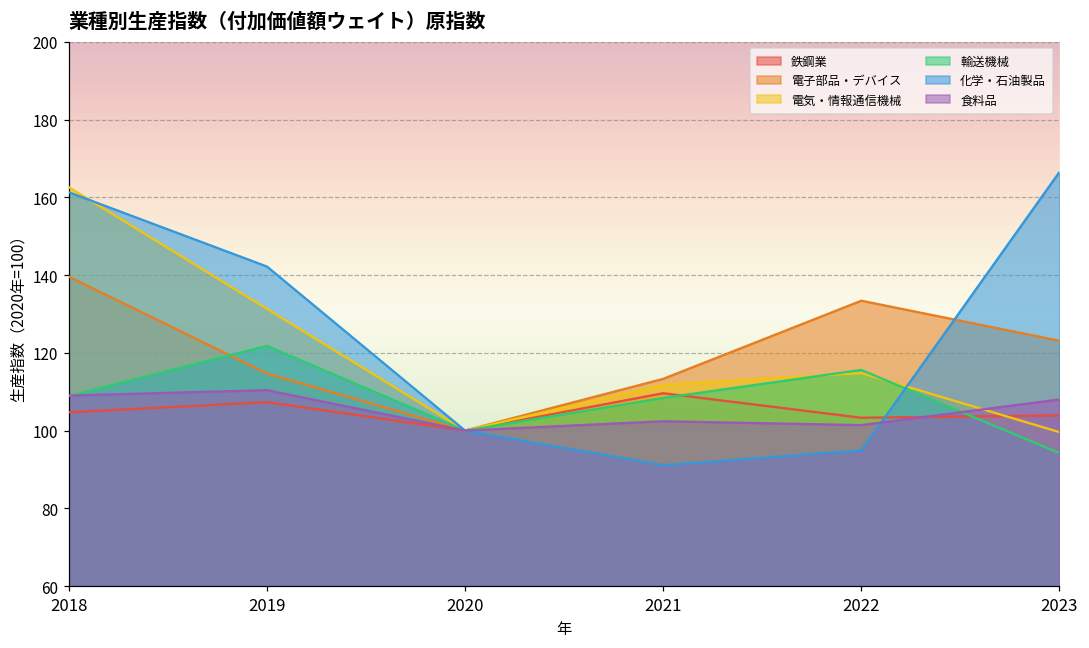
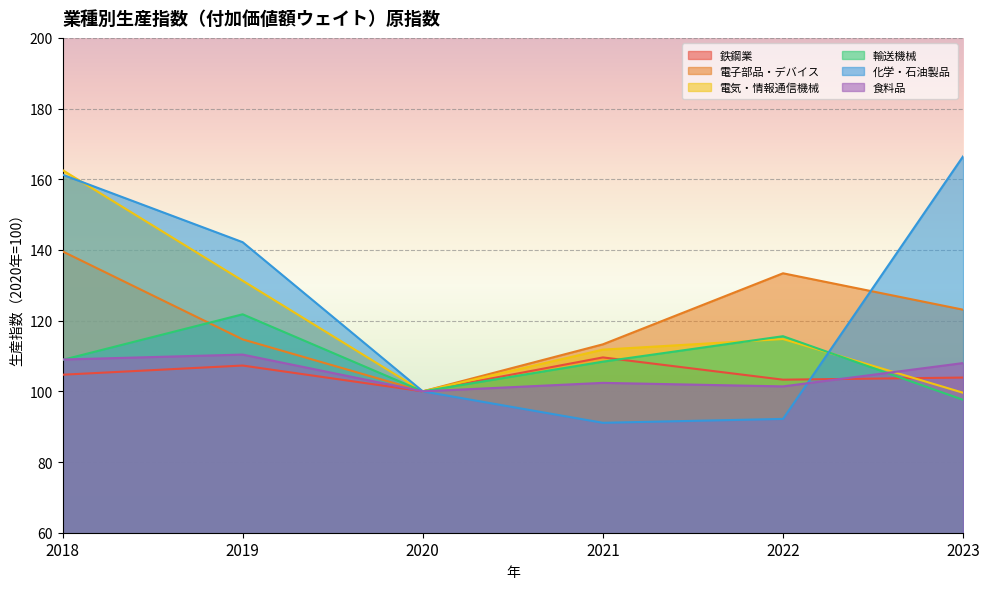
化学・石油製品, 2022: 95 -> 92
輸送機械, 2023: 94 -> 98
